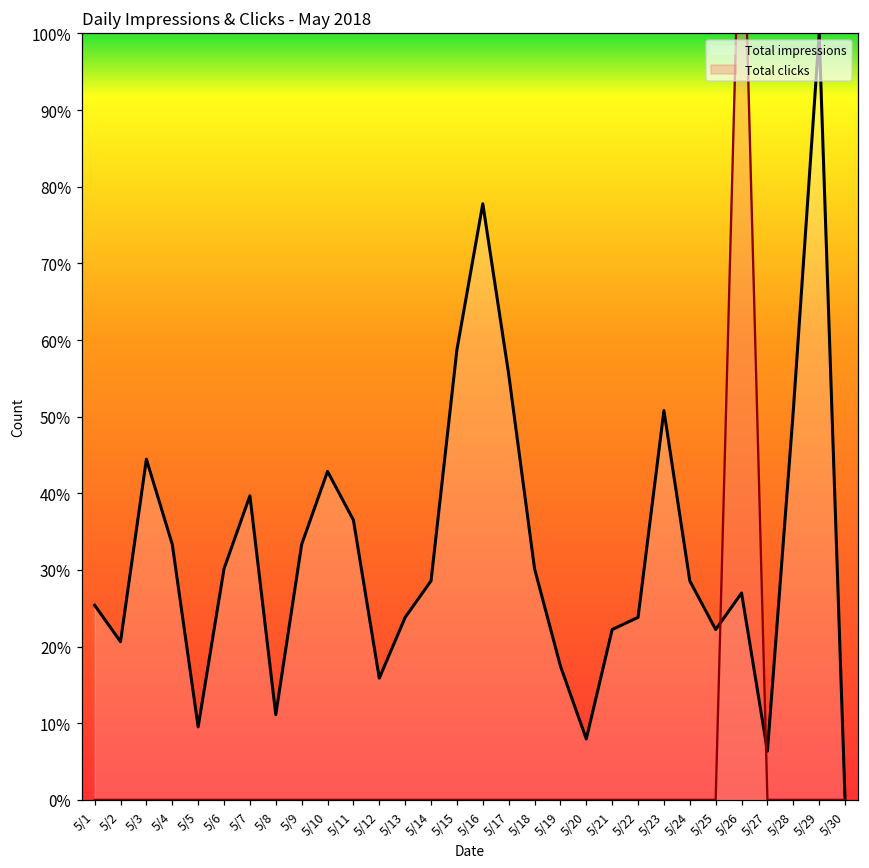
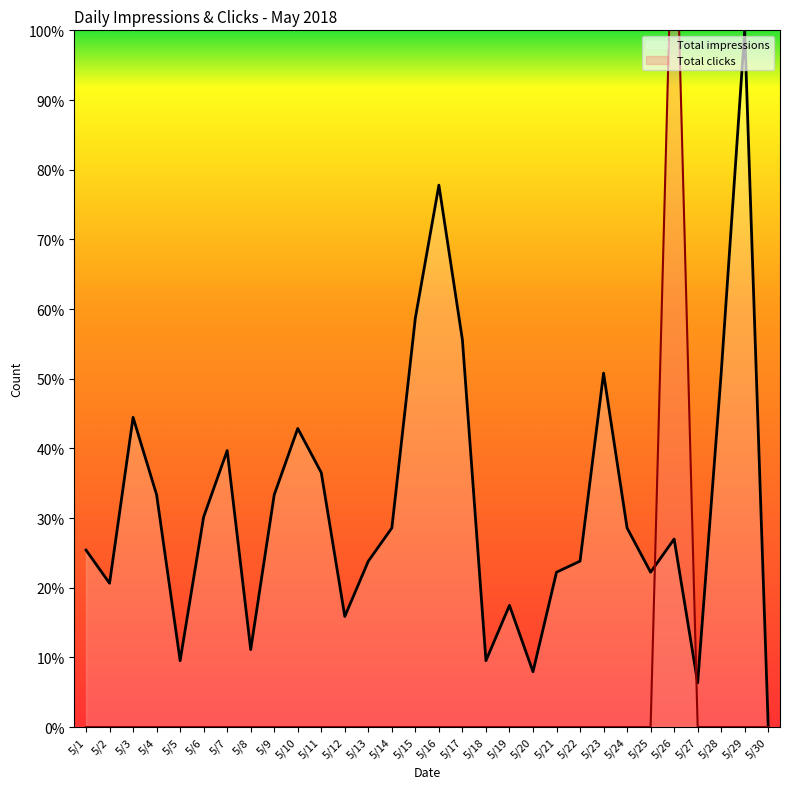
Total impressions, 5/18: 30% -> 10%
